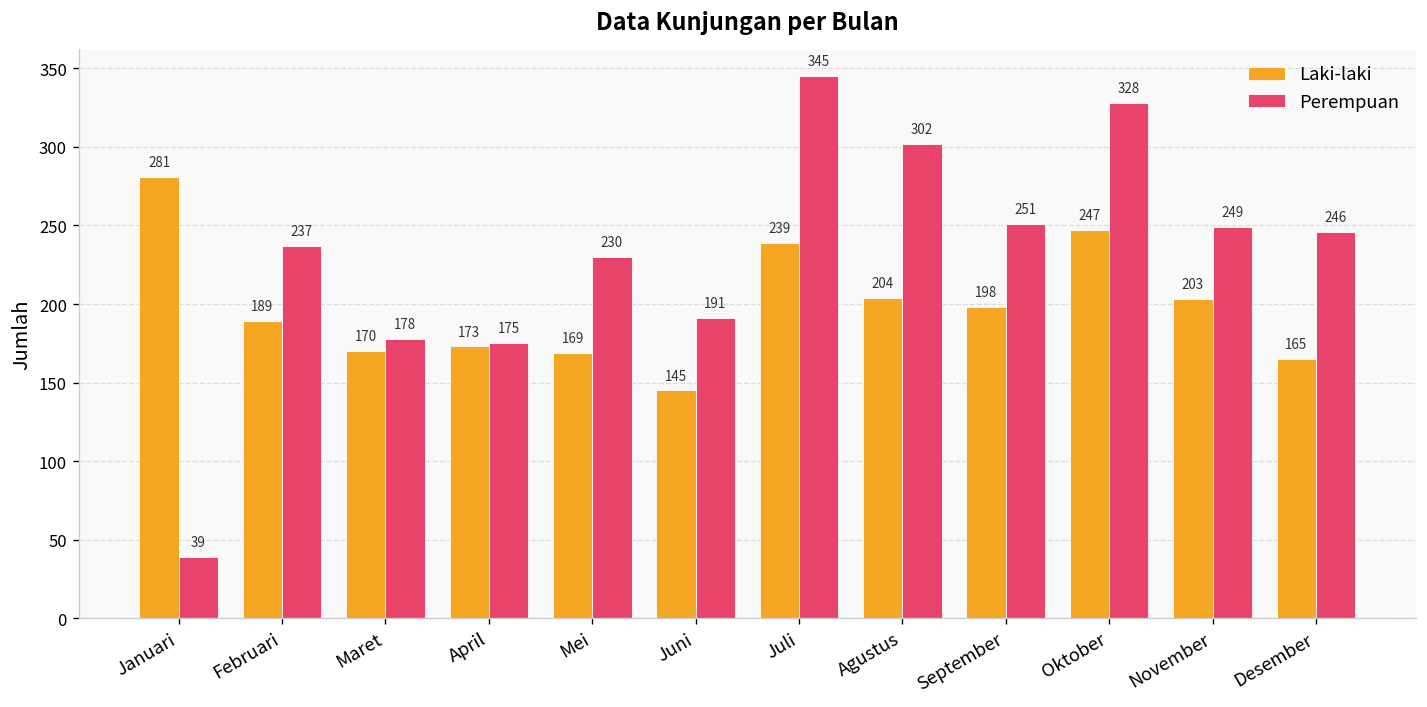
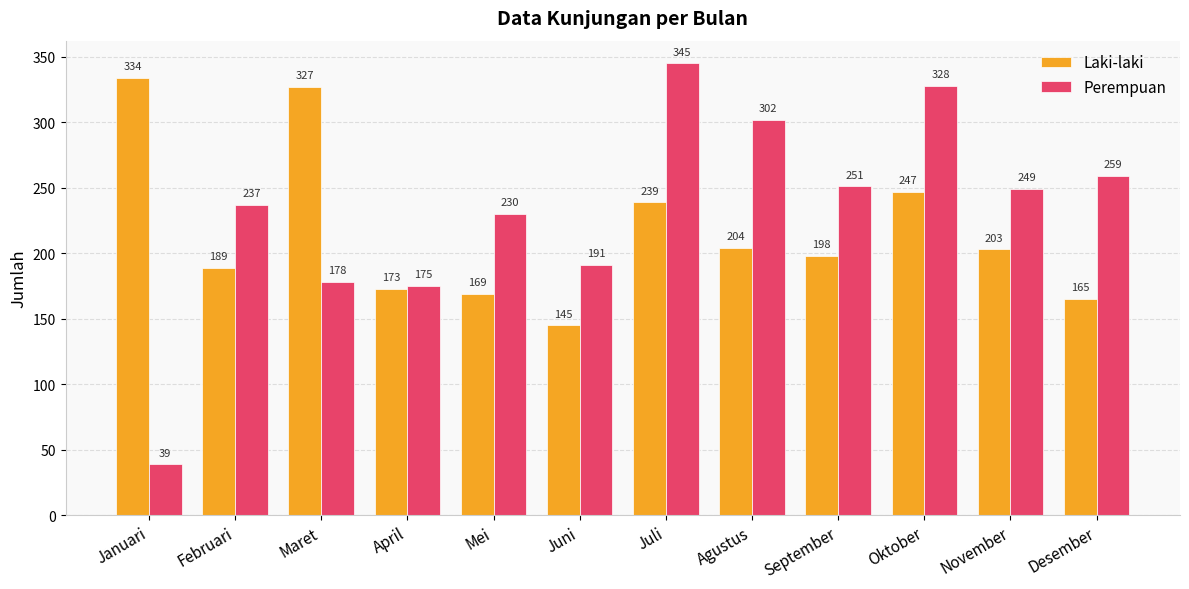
Laki-laki, Januari: 281 -> 334
Laki-laki, Maret: 170 -> 327
Perempuan, Desember: 246 -> 259
